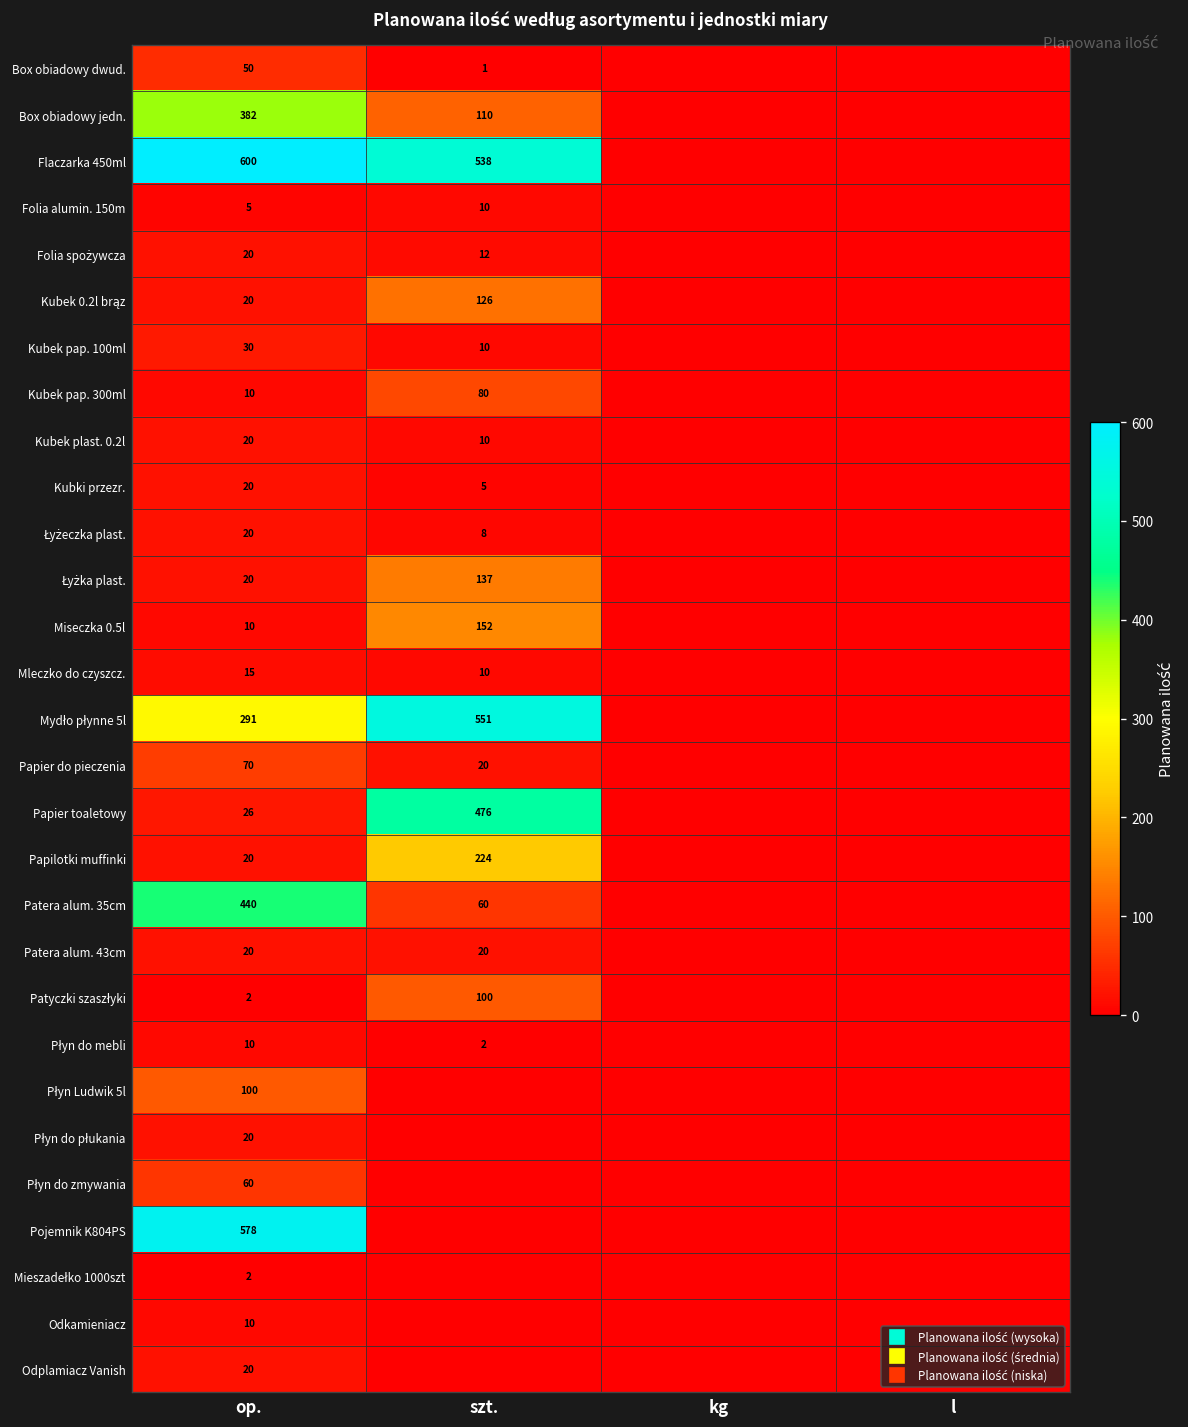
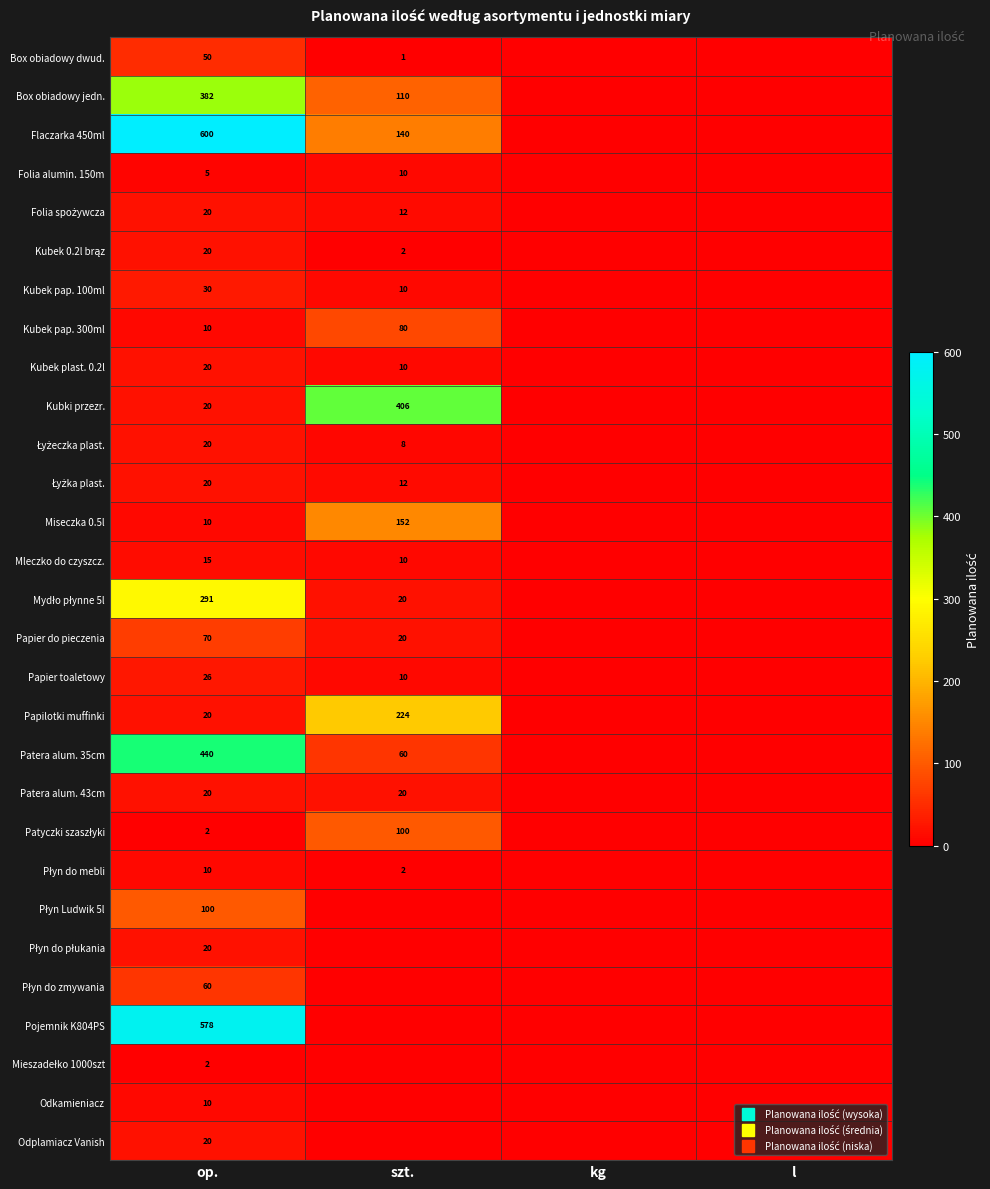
Flaczarka 450ml, szt.: 538 -> 140
Kubek 0.2l brąz, szt.: 126 -> 2
Kubki przezr., szt.: 5 -> 406
Łyżka plast., szt.: 137 -> 12
Mydło płynne 5l, szt.: 551 -> 20
Papier toaletowy, szt.: 476 -> 10
